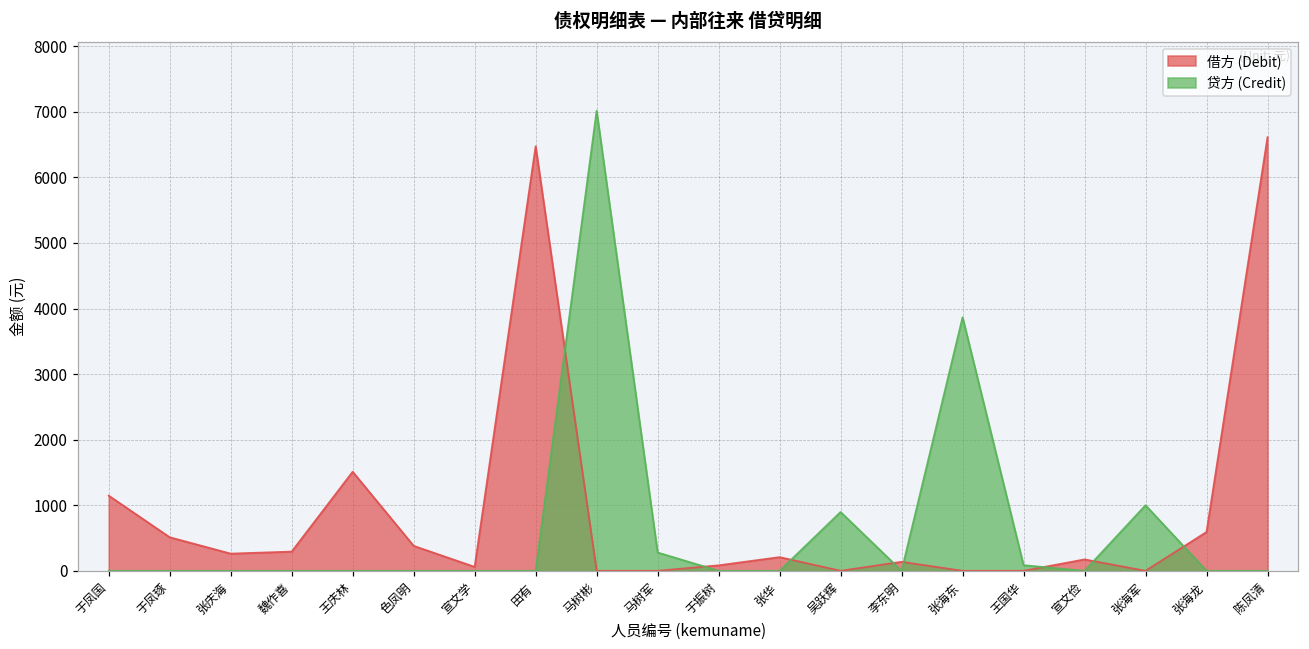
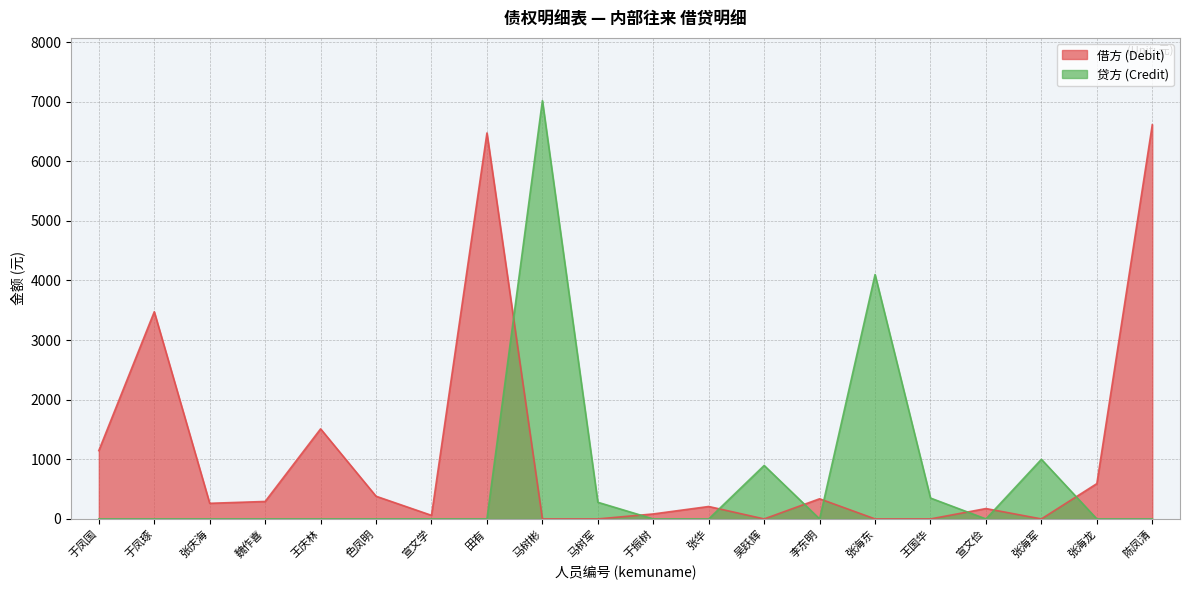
借方 (Debit), 于凤琢: 500 -> 3500
借方 (Debit), 李东明: 100 -> 300
贷方 (Credit), 张海东: 3900 -> 4100
贷方 (Credit), 王国华: 100 -> 400
